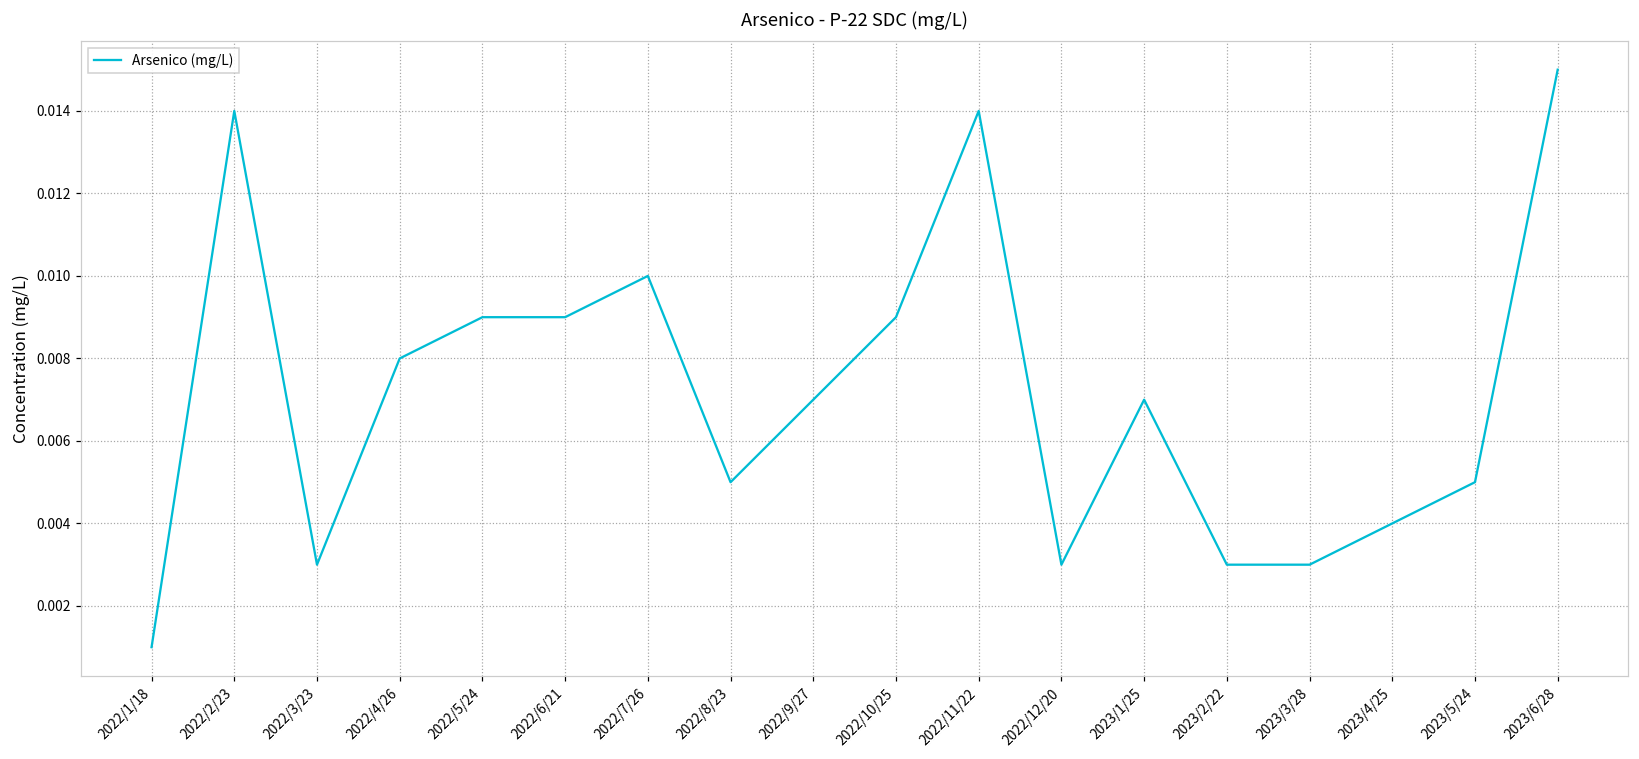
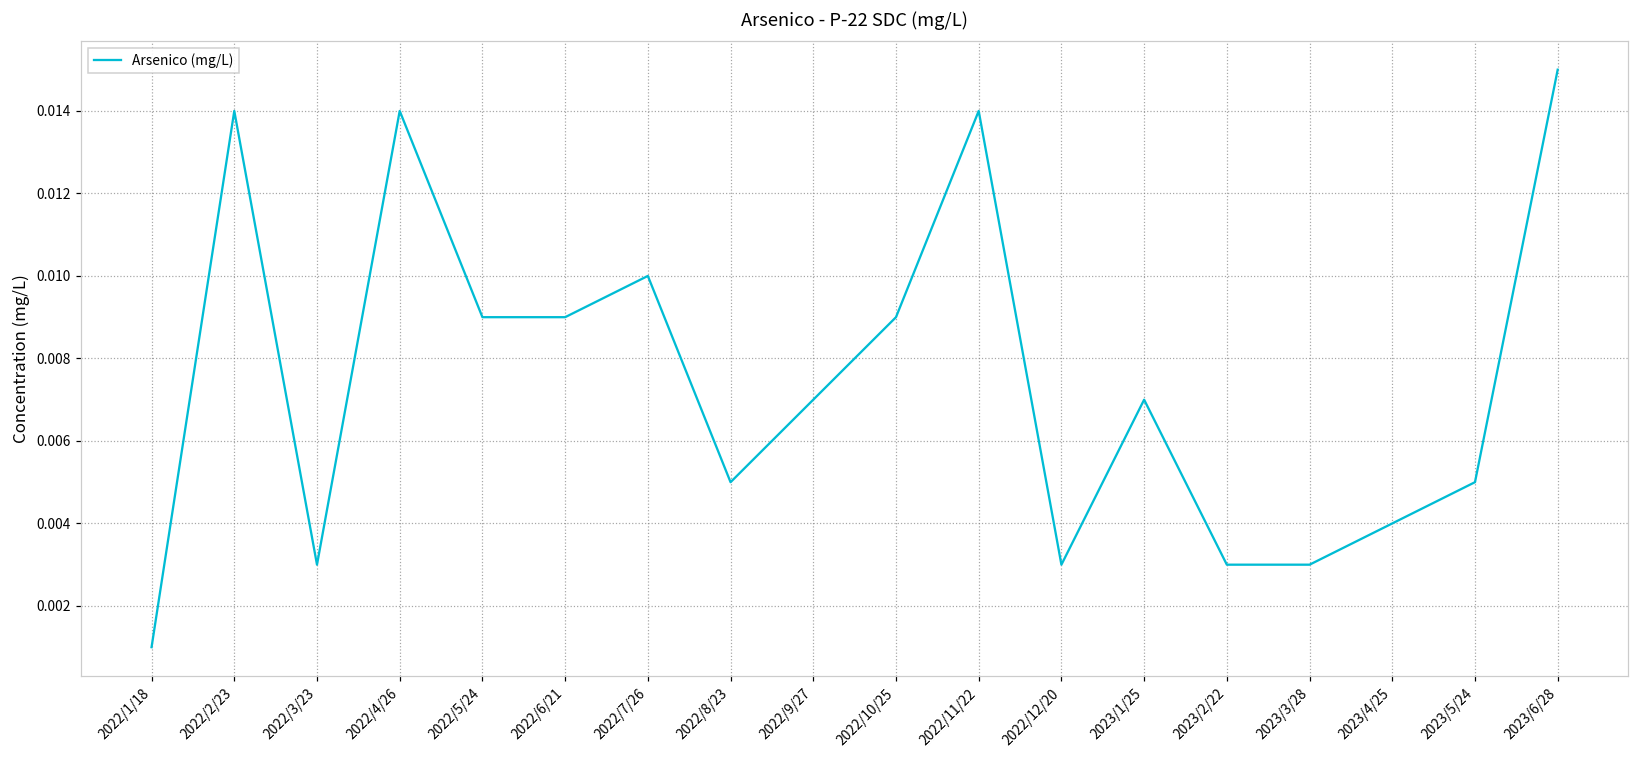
2022/4/26: 0.008 -> 0.014
